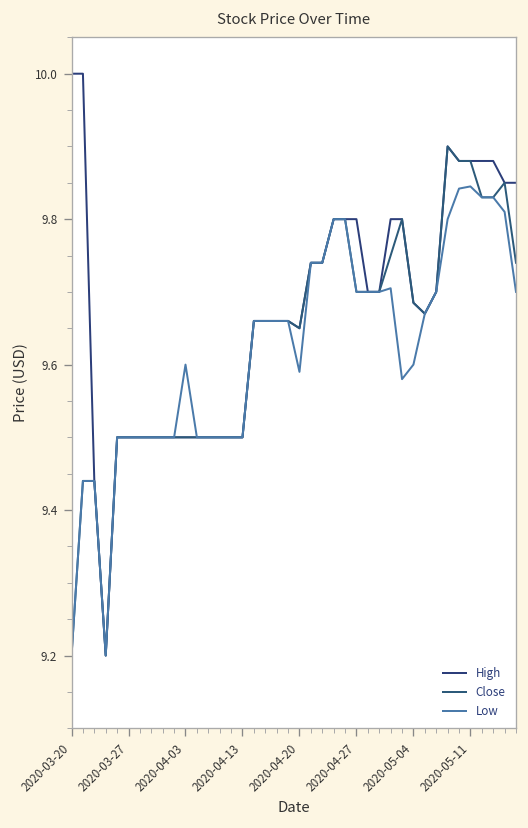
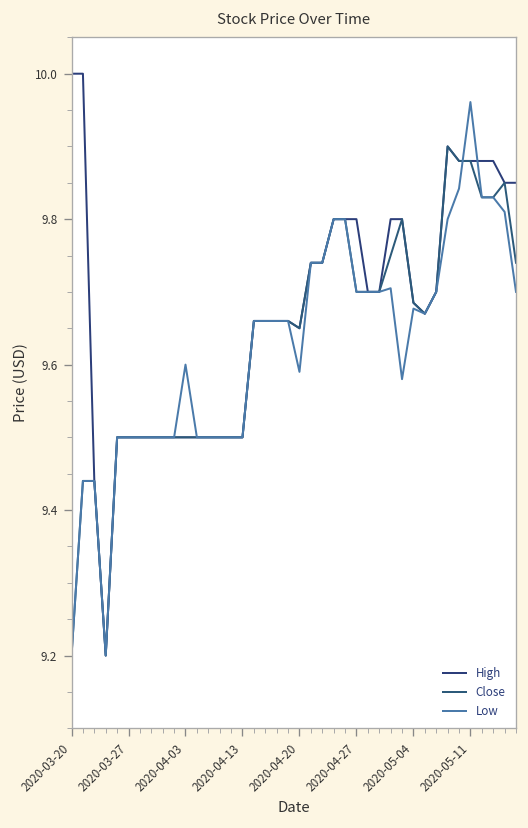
Low, 2020-05-04: 9.60 -> 9.68
Low, 2020-05-11: 9.85 -> 9.96
